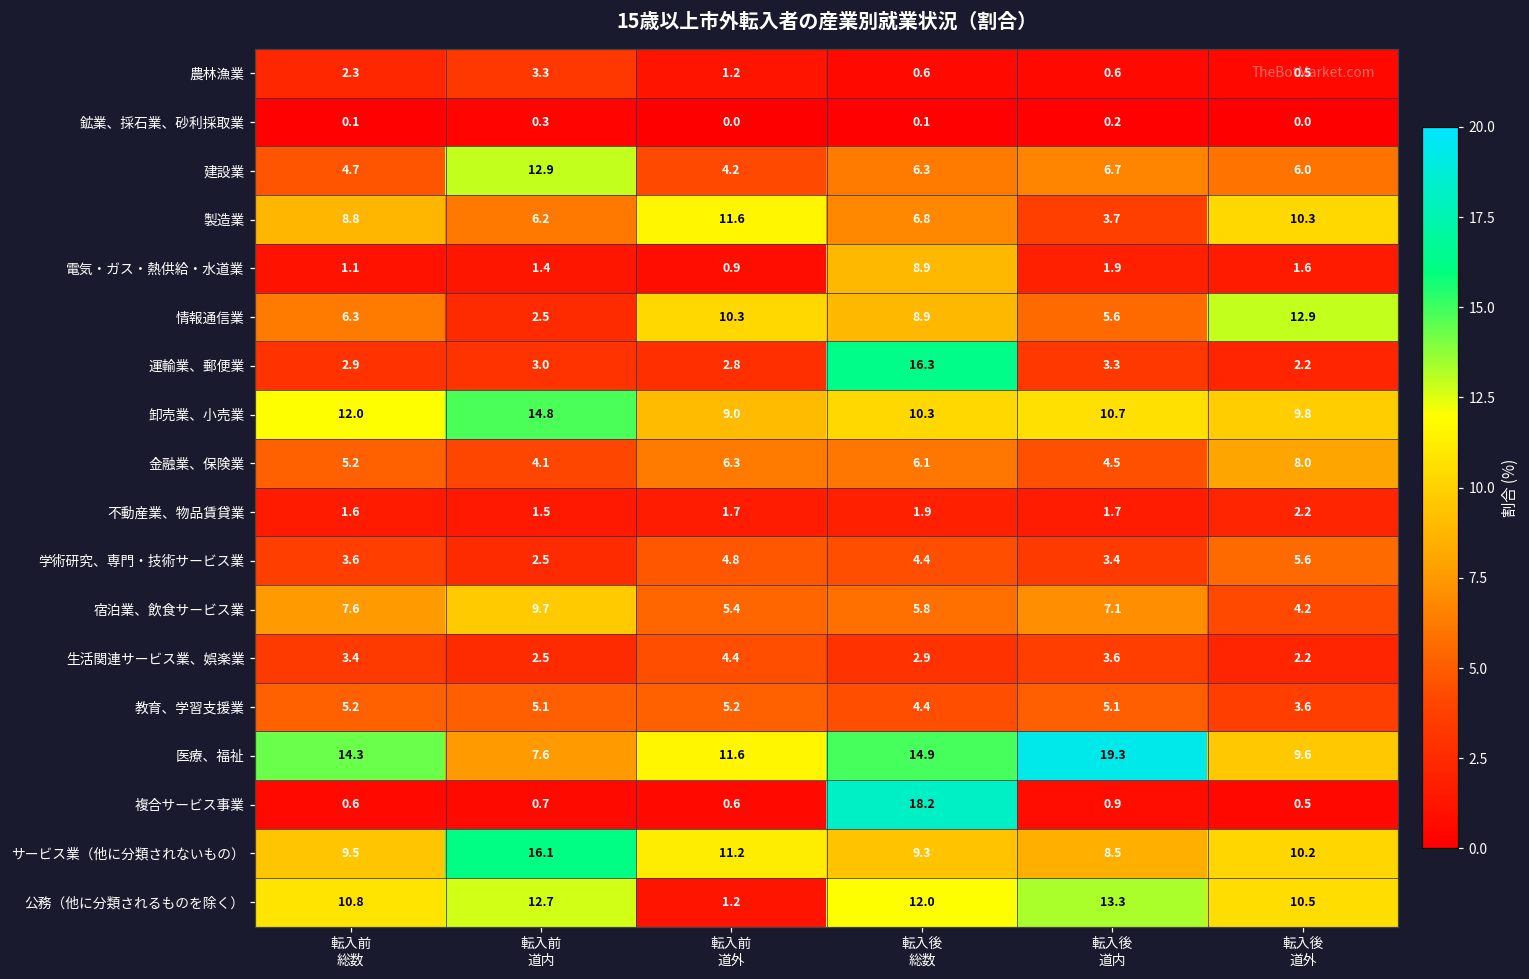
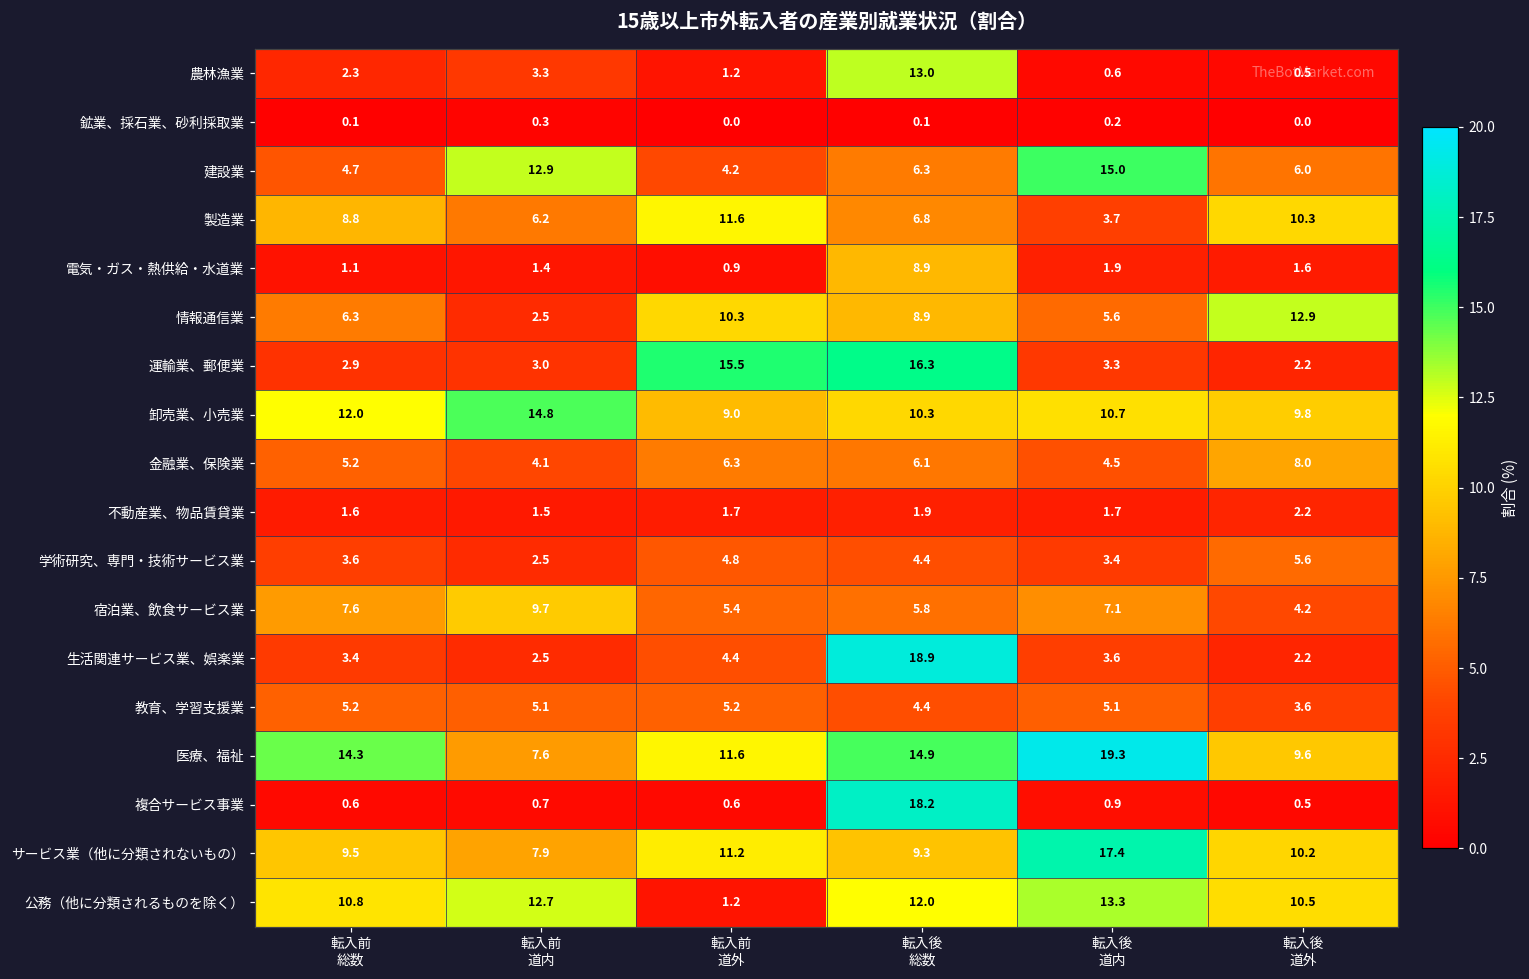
農林漁業, 転入後 総数: 0.6 -> 13.0
建設業, 転入後 道内: 6.7 -> 15.0
運輸業、郵便業, 転入前 道外: 2.8 -> 15.5
生活関連サービス業、娯楽業, 転入後 総数: 2.9 -> 18.9
サービス業（他に分類されないもの）, 転入前 道内: 16.1 -> 7.9
サービス業（他に分類されないもの）, 転入後 道内: 8.5 -> 17.4
